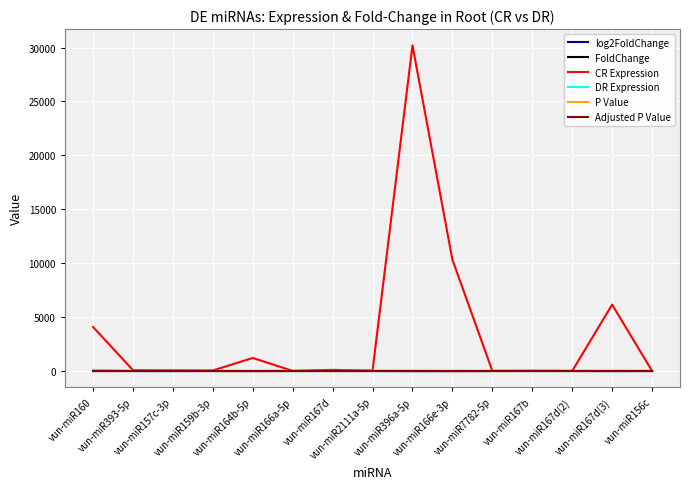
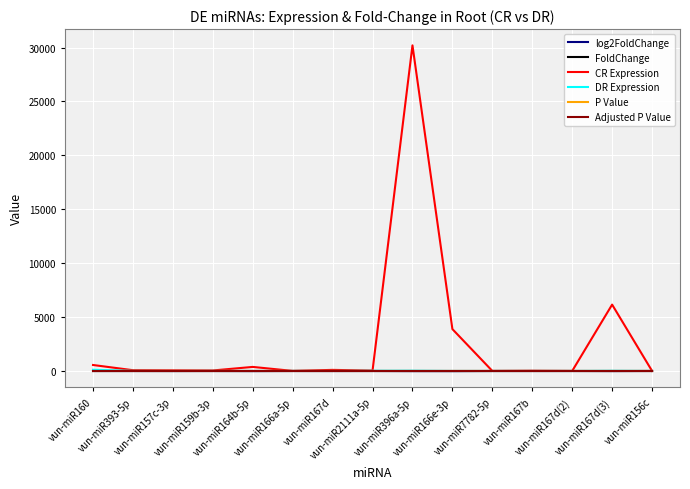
CR Expression, vun-miR160: 4100 -> 600
CR Expression, vun-miR164b-5p: 1200 -> 400
CR Expression, vun-miR166e-3p: 10300 -> 3900
